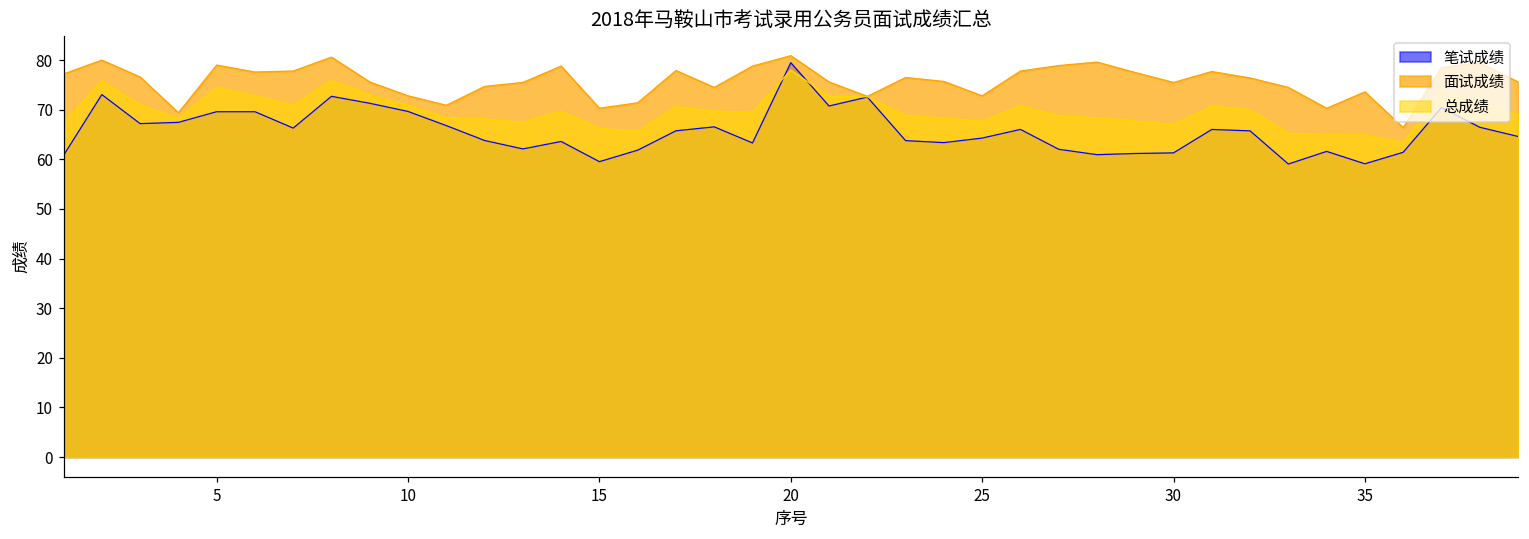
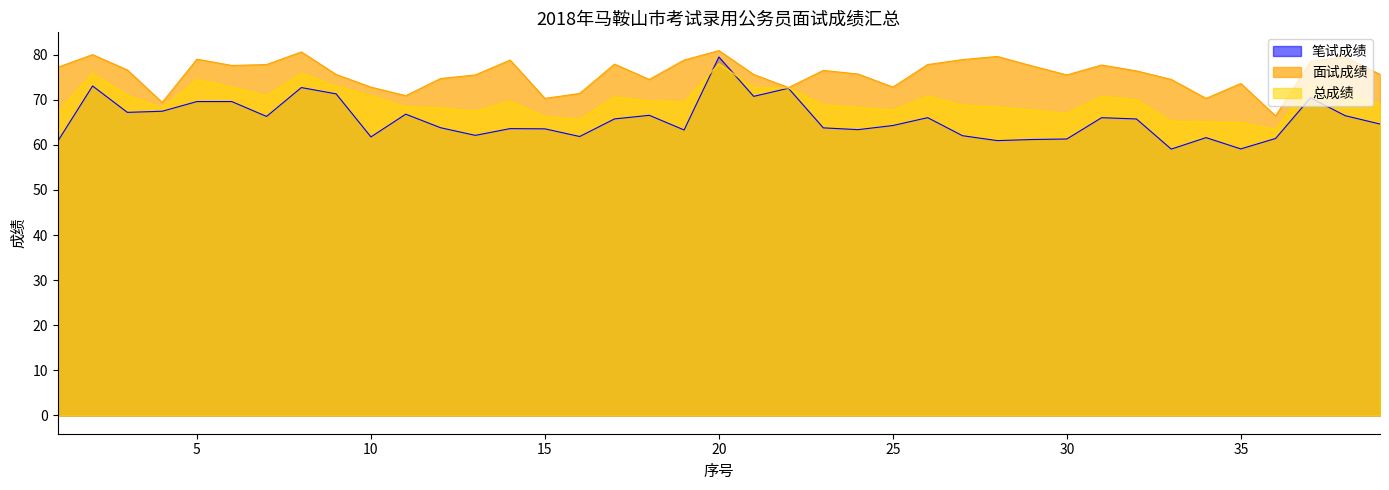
笔试成绩, 10: 70 -> 62
笔试成绩, 15: 60 -> 64
